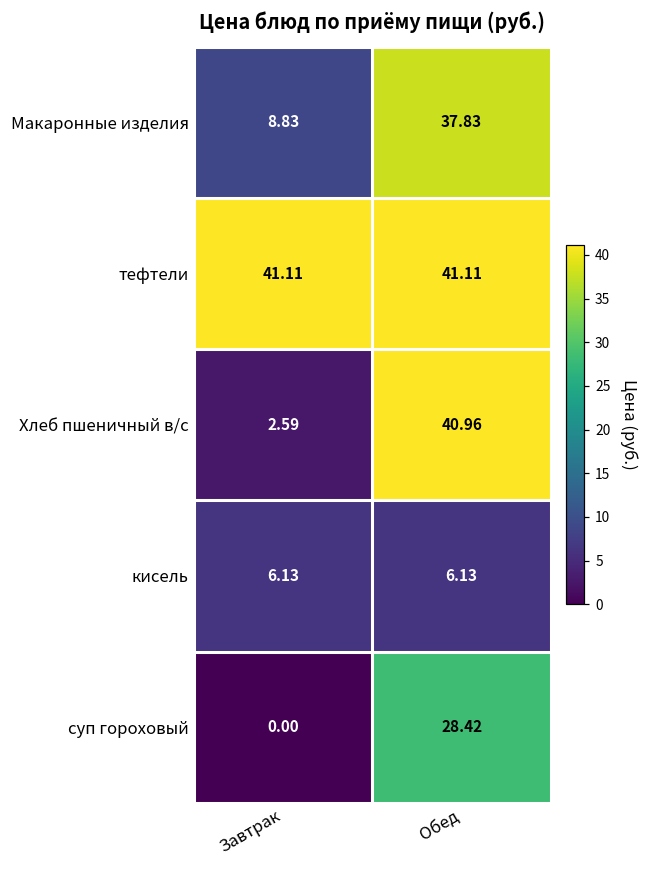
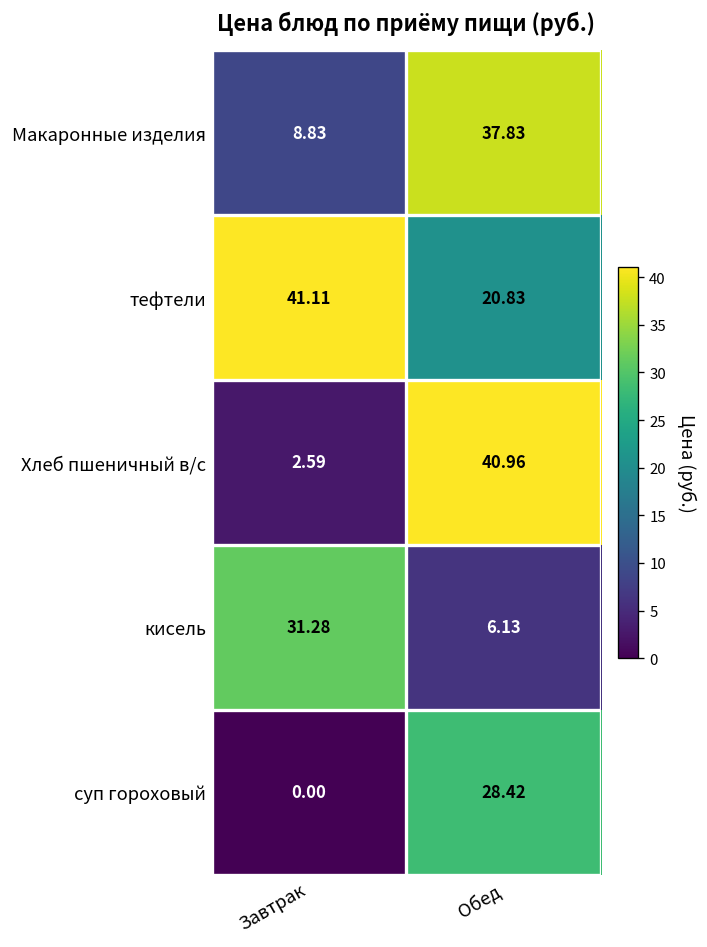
тефтели, Обед: 41.11 -> 20.83
кисель, Завтрак: 6.13 -> 31.28
